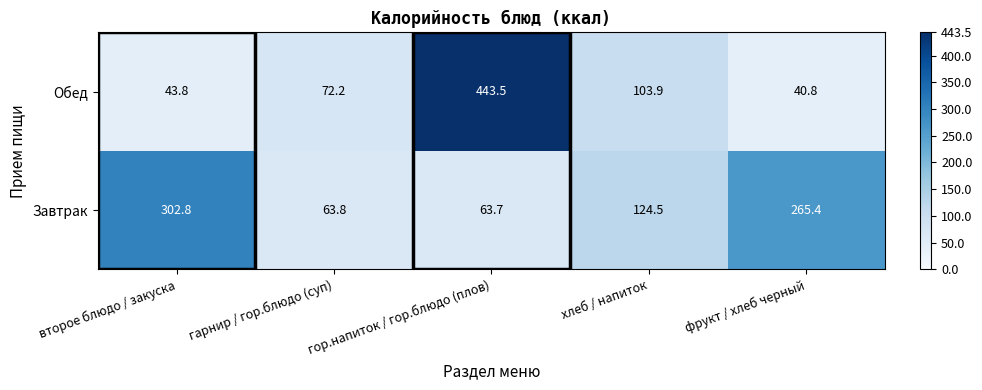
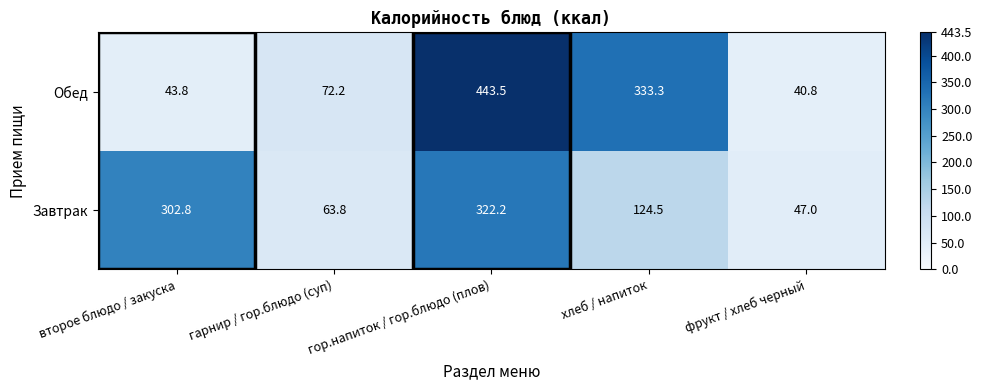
Обед, хлеб / напиток: 103.9 -> 333.3
Завтрак, гор.напиток / гор.блюдо (плов): 63.7 -> 322.2
Завтрак, фрукт / хлеб черный: 265.4 -> 47.0
